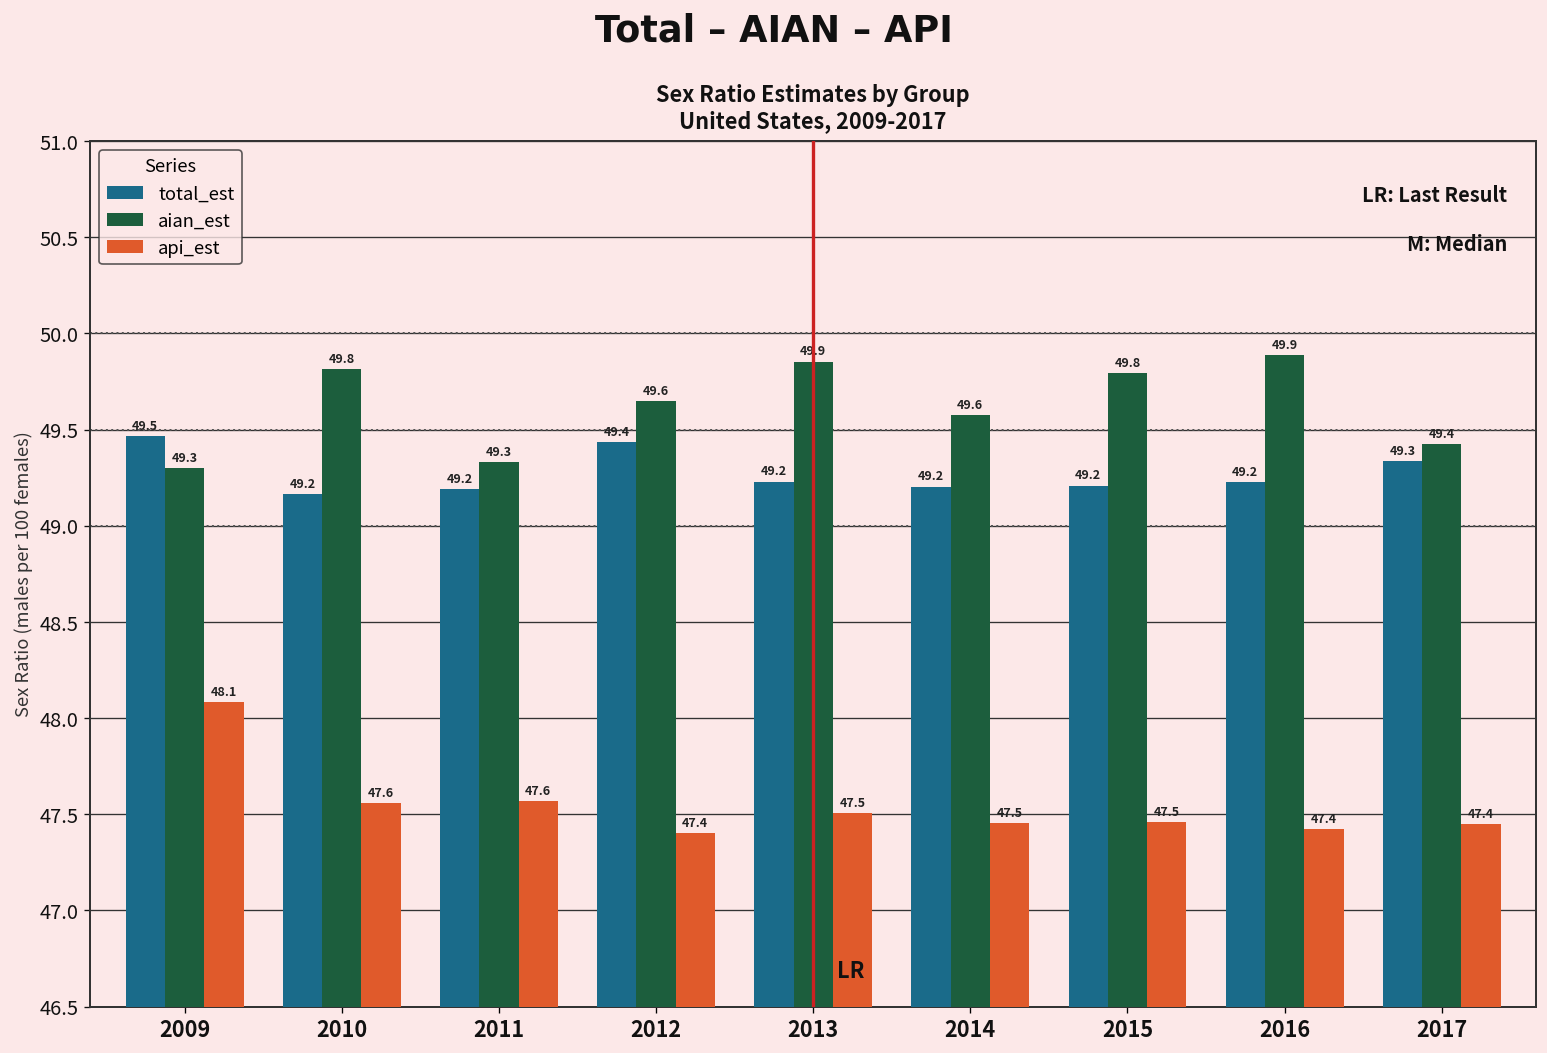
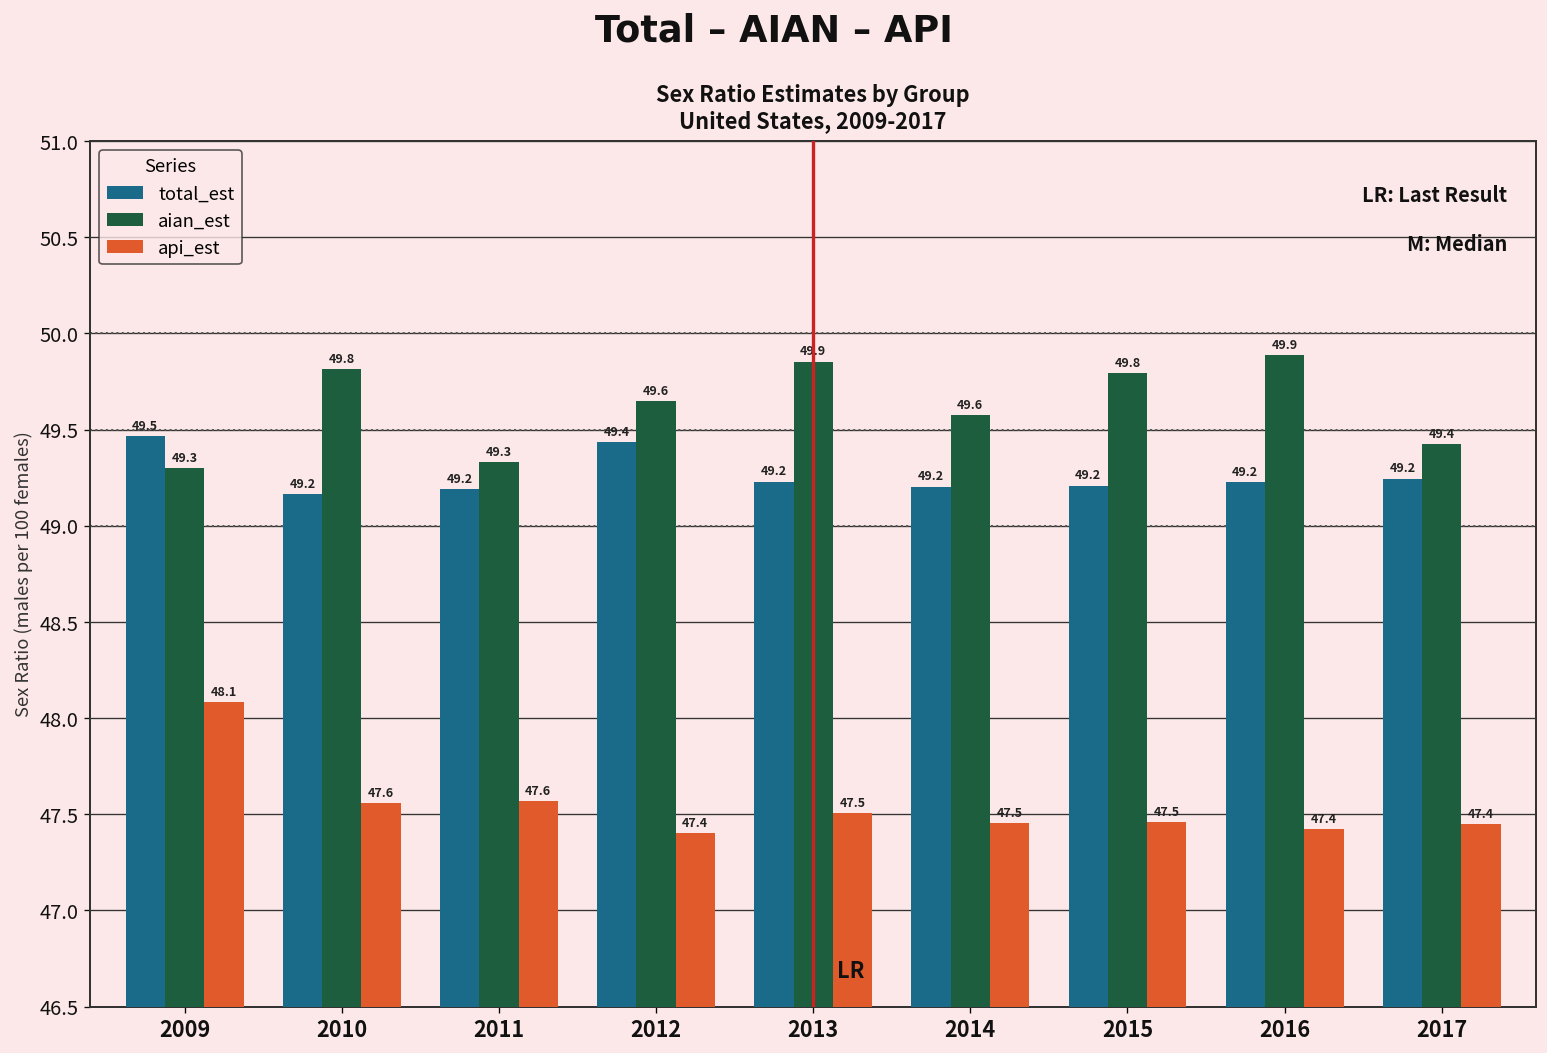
total_est, 2017: 49.3 -> 49.2
